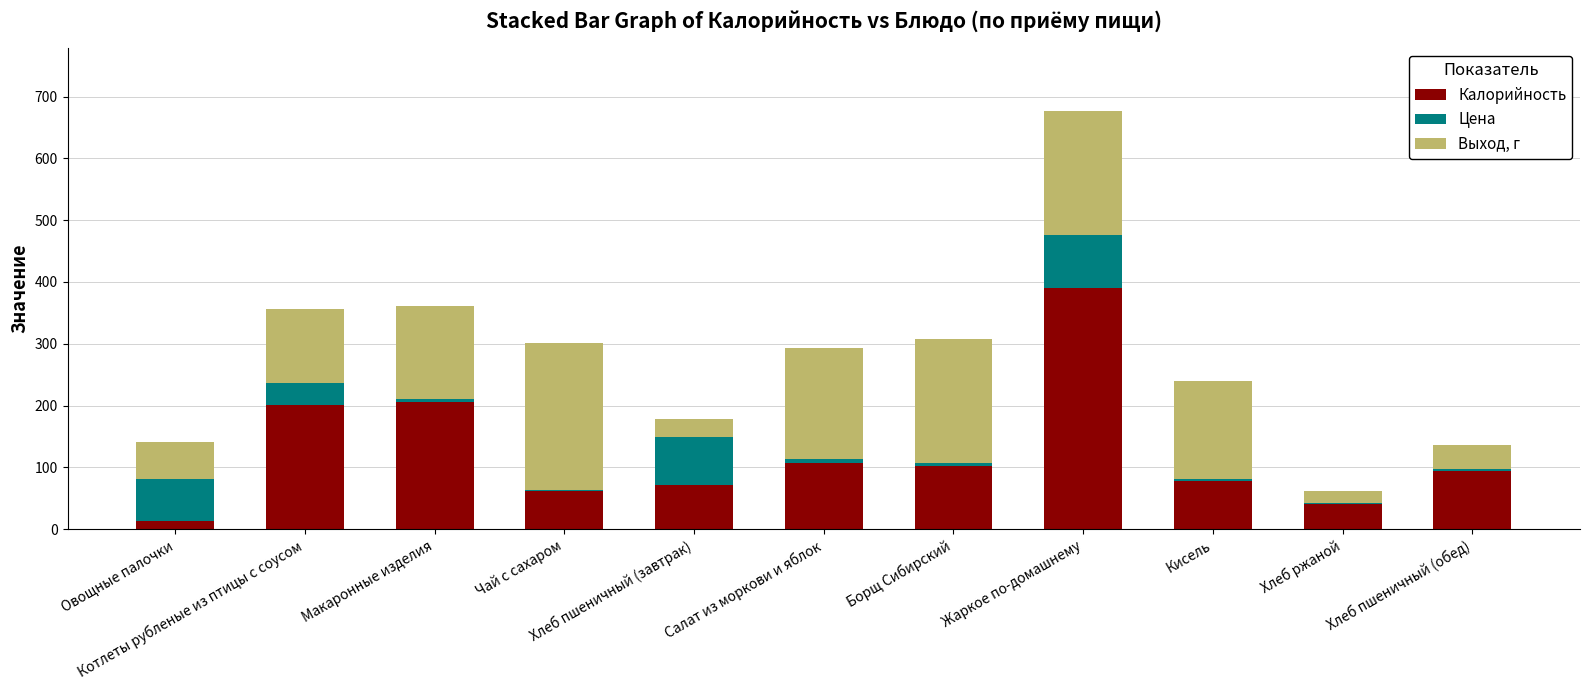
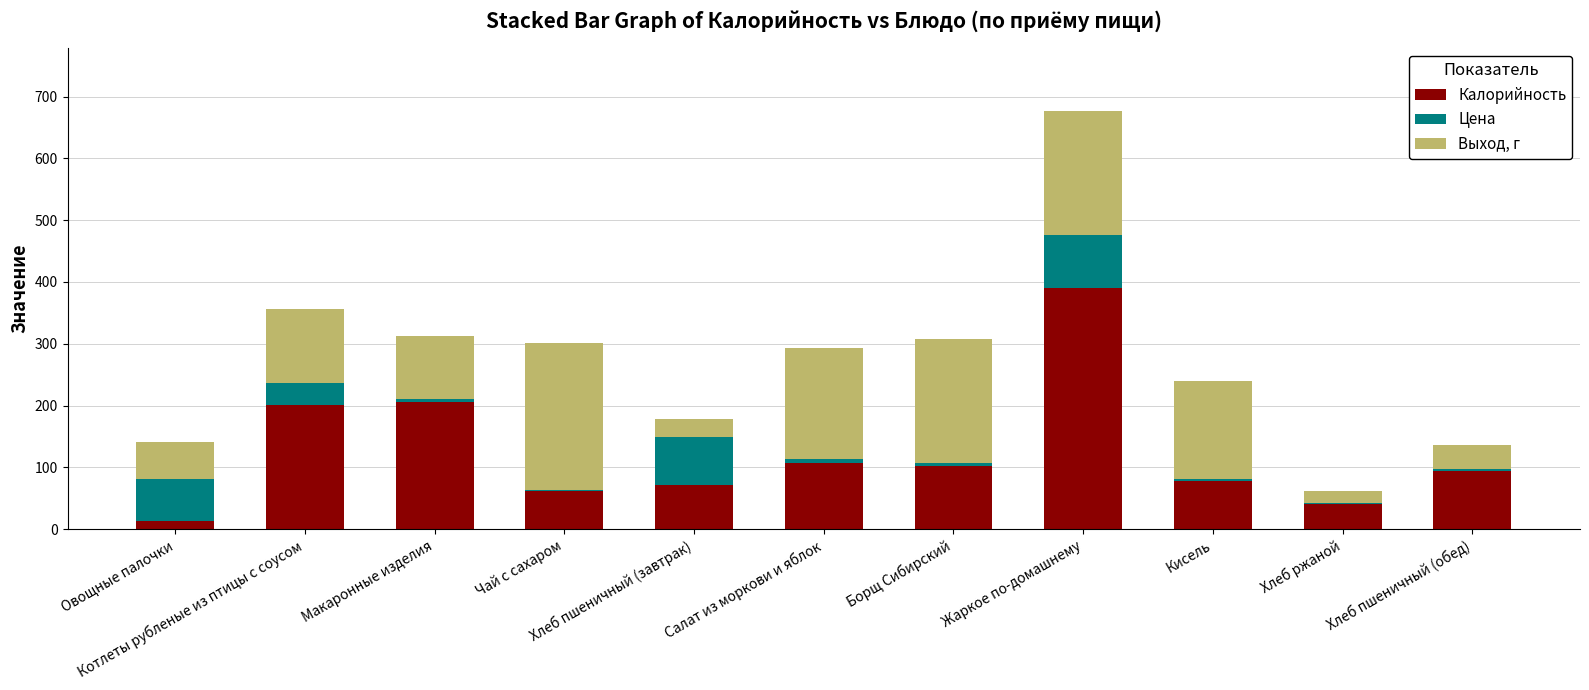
Выход, г, Макаронные изделия: 150 -> 100
